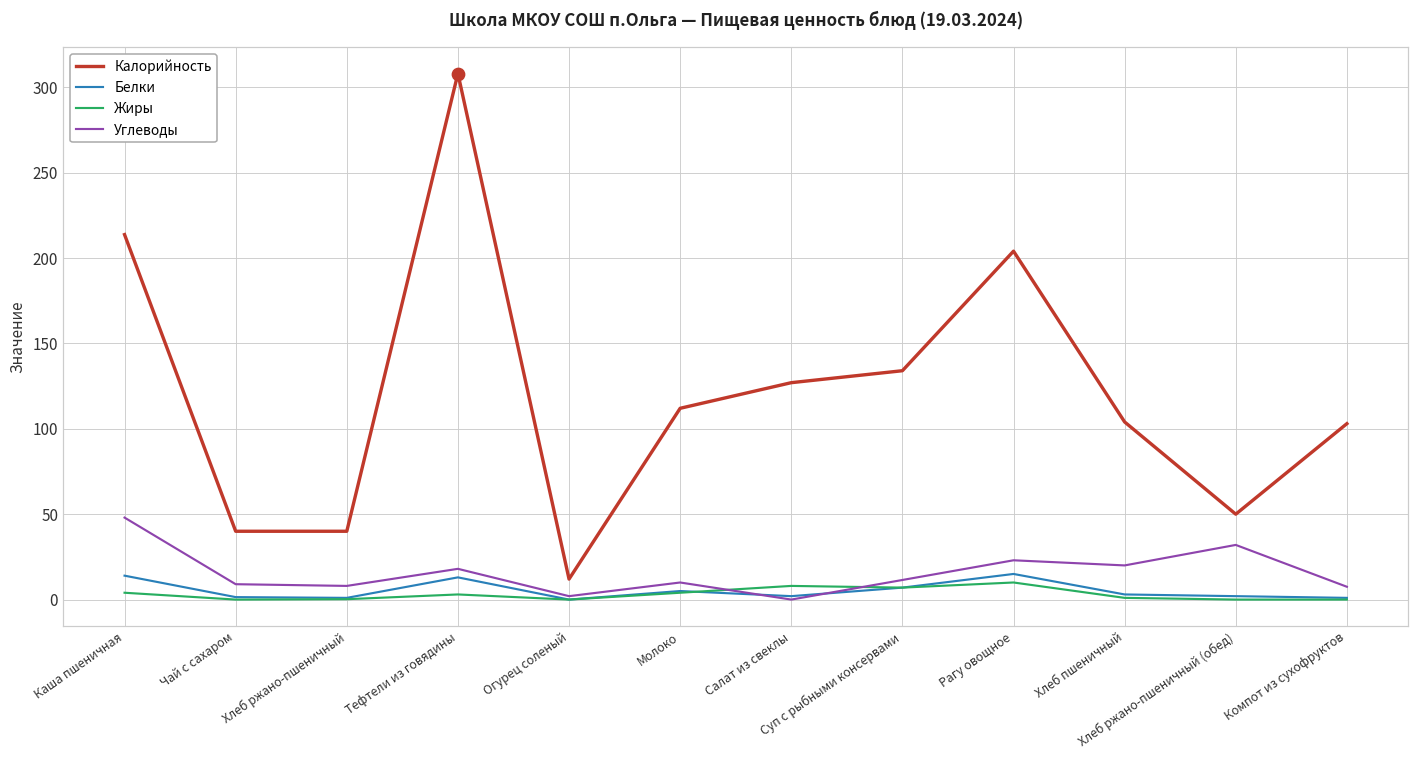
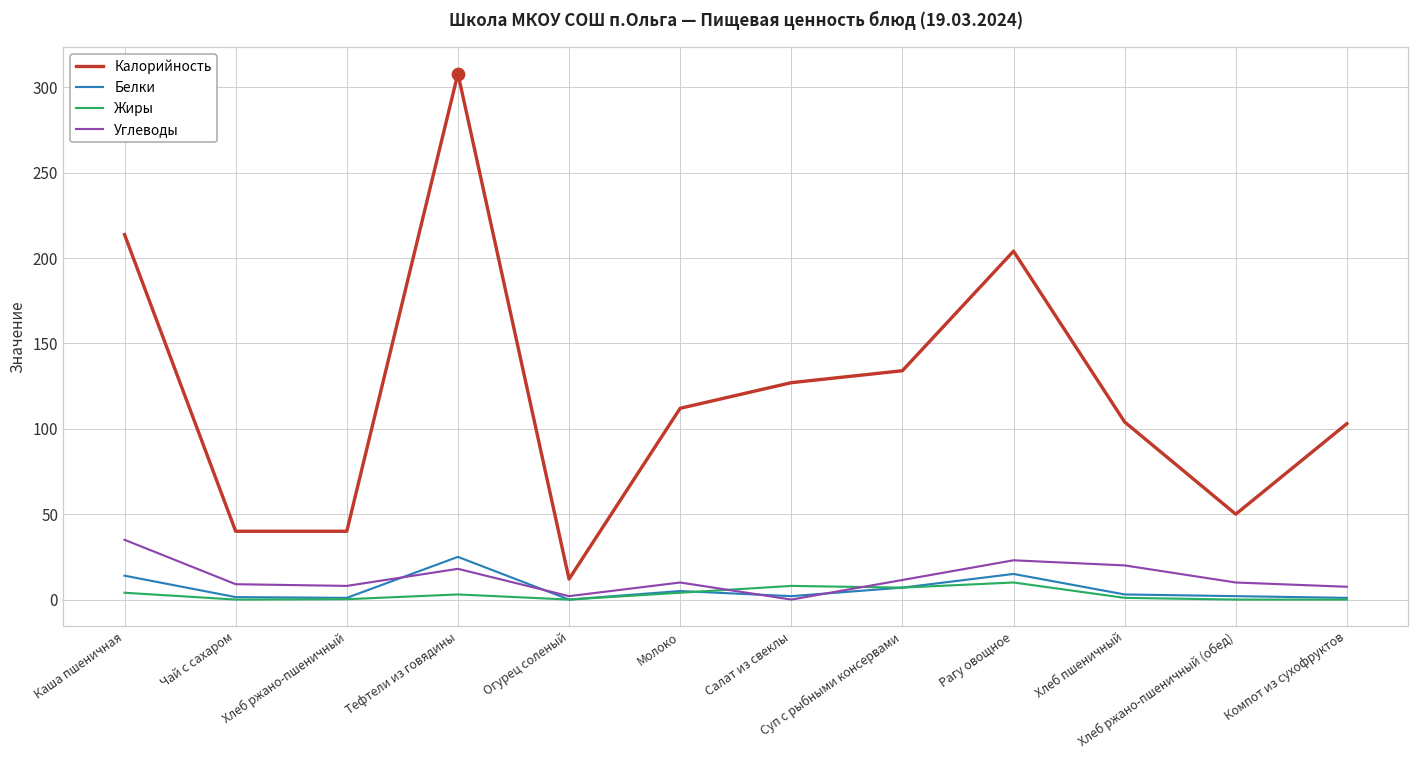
Углеводы, Каша пшеничная: 48 -> 35
Белки, Тефтели из говядины: 13 -> 25
Углеводы, Хлеб ржано-пшеничный (обед): 32 -> 10
